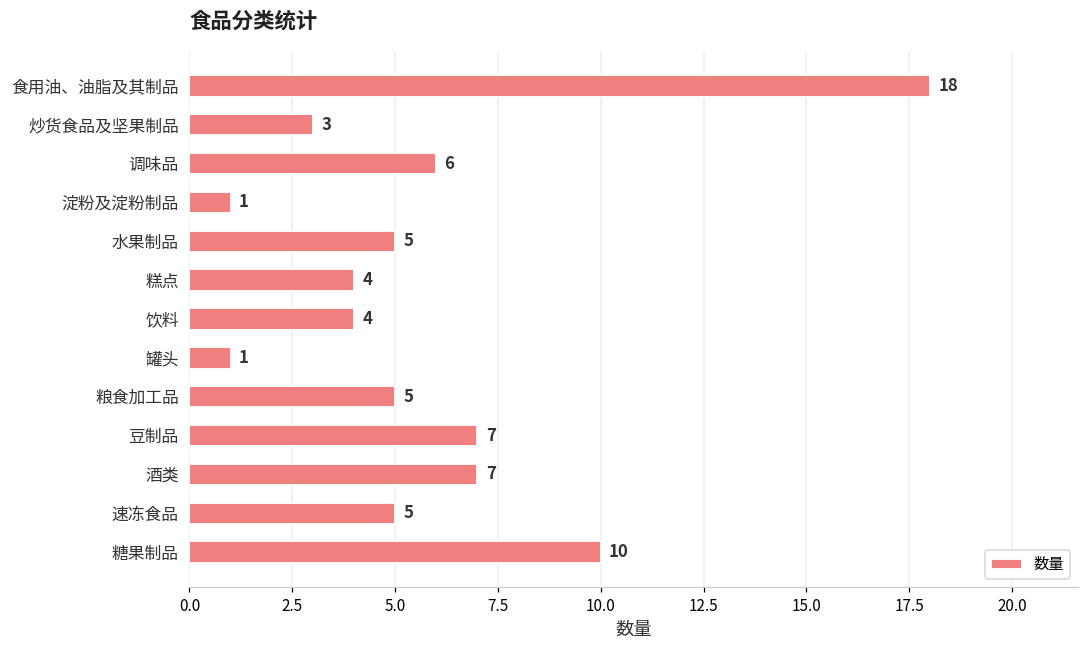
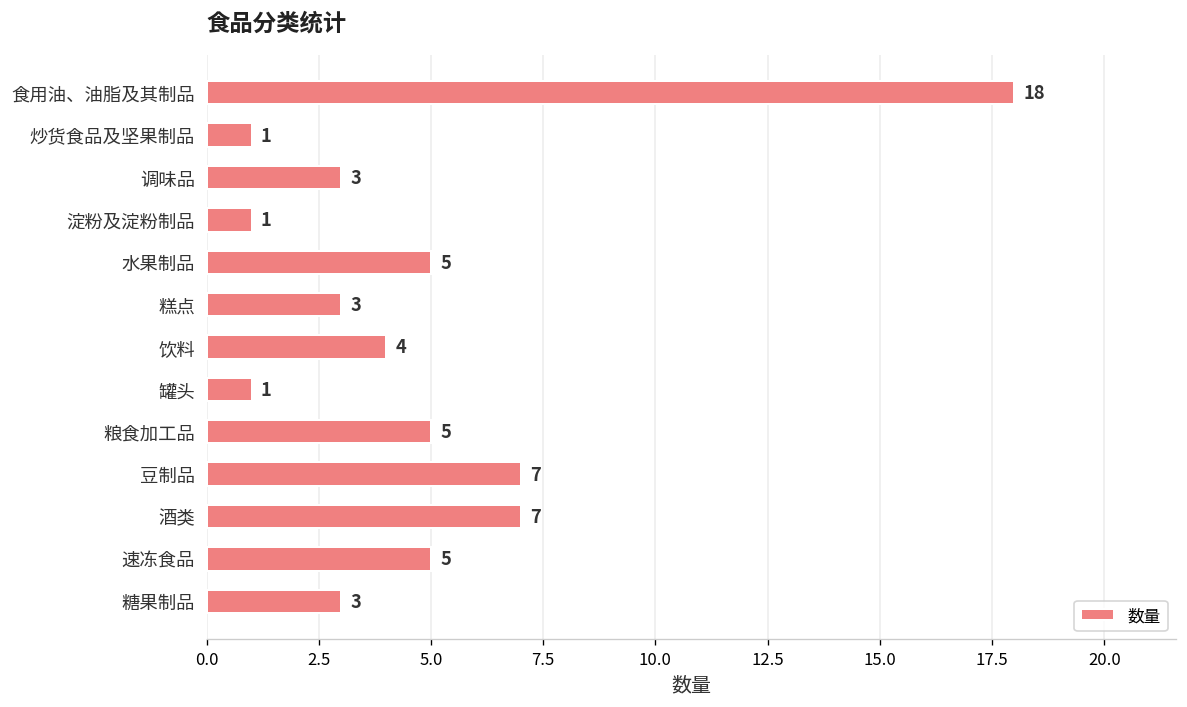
炒货食品及坚果制品: 3 -> 1
调味品: 6 -> 3
糕点: 4 -> 3
糖果制品: 10 -> 3
